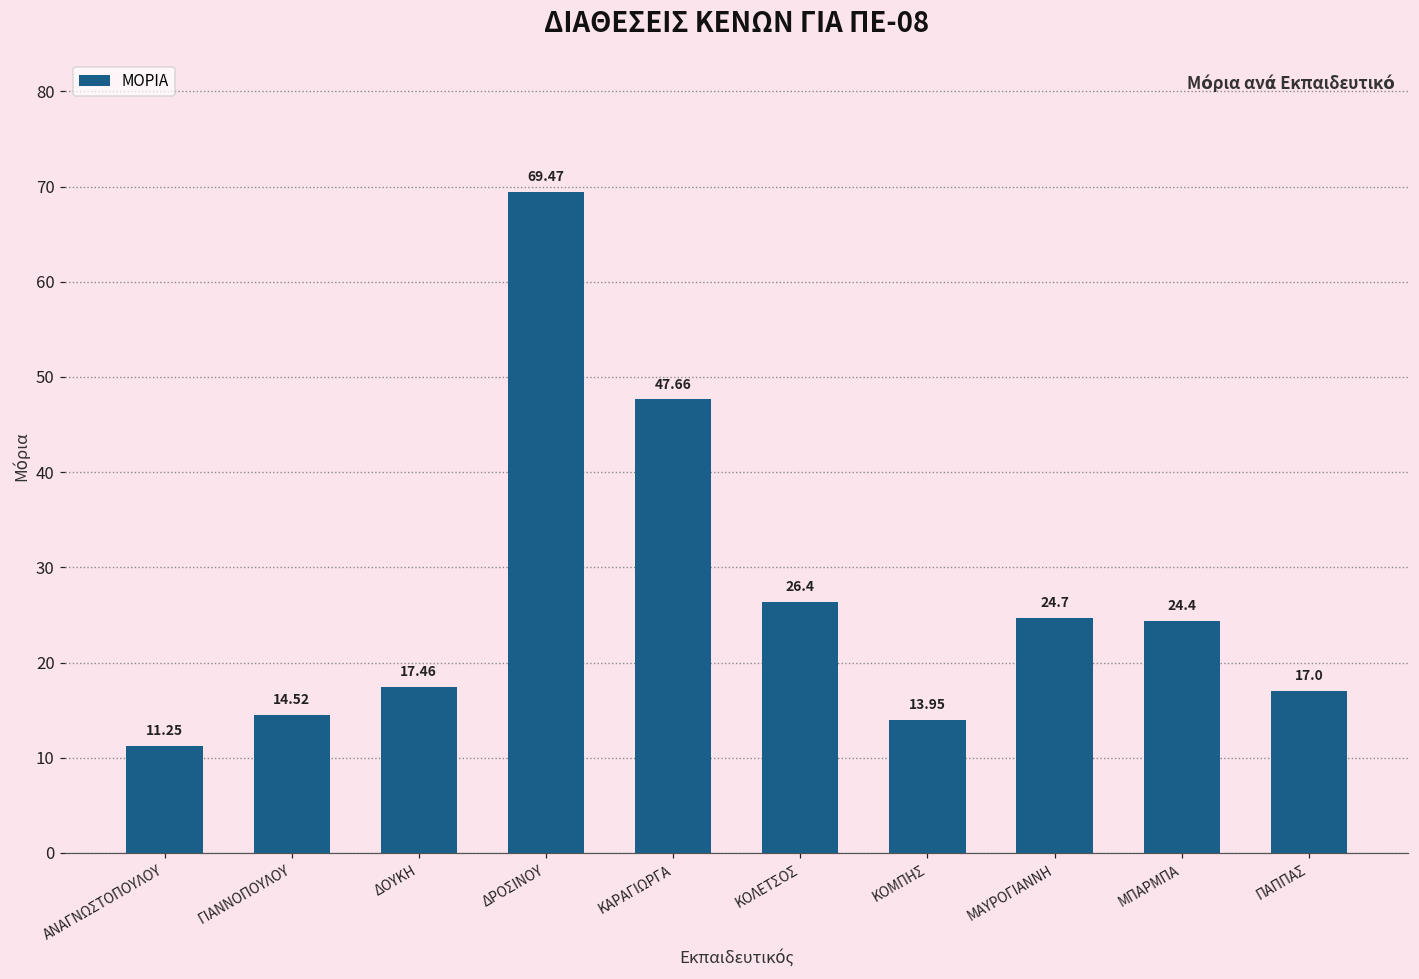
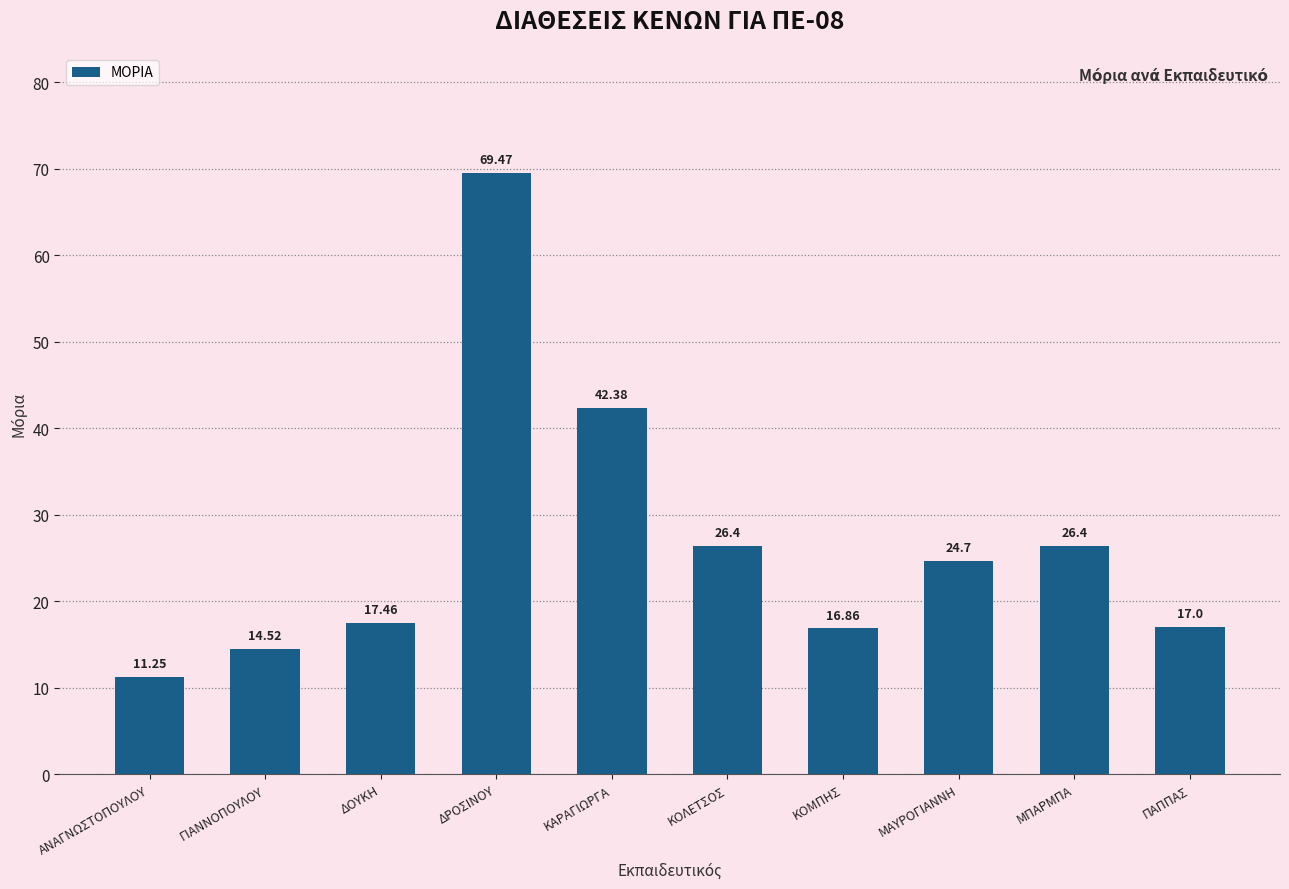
ΚΑΡΑΓΙΩΡΓΑ: 47.66 -> 42.38
ΚΟΜΠΗΣ: 13.95 -> 16.86
ΜΠΑΡΜΠΑ: 24.4 -> 26.4
